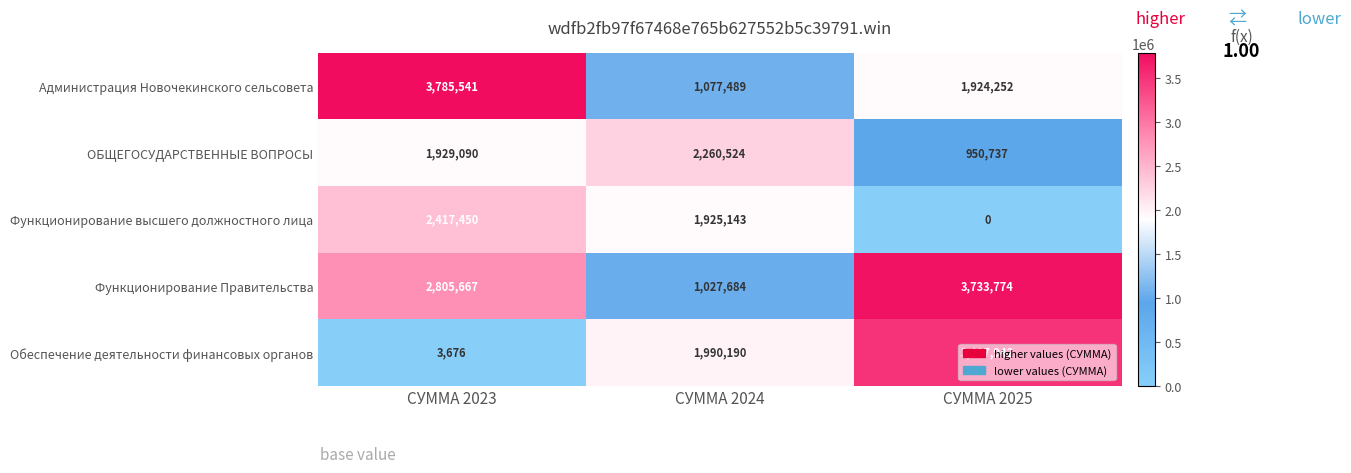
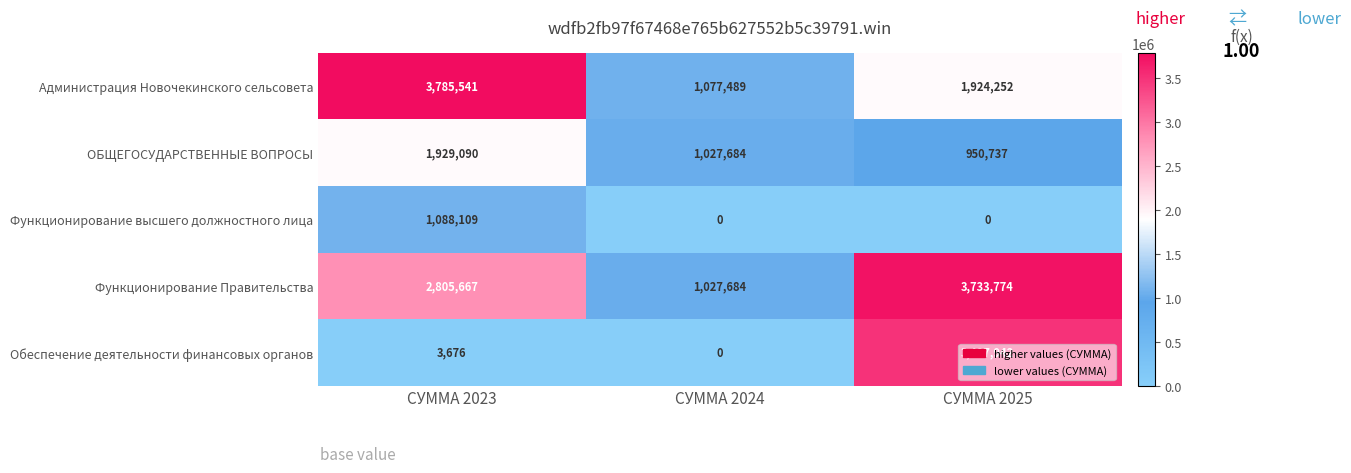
ОБЩЕГОСУДАРСТВЕННЫЕ ВОПРОСЫ, СУММА 2024: 2,260,524 -> 1,027,684
Функционирование высшего должностного лица, СУММА 2023: 2,417,450 -> 1,088,109
Функционирование высшего должностного лица, СУММА 2024: 1,925,143 -> 0
Обеспечение деятельности финансовых органов, СУММА 2024: 1,990,190 -> 0
